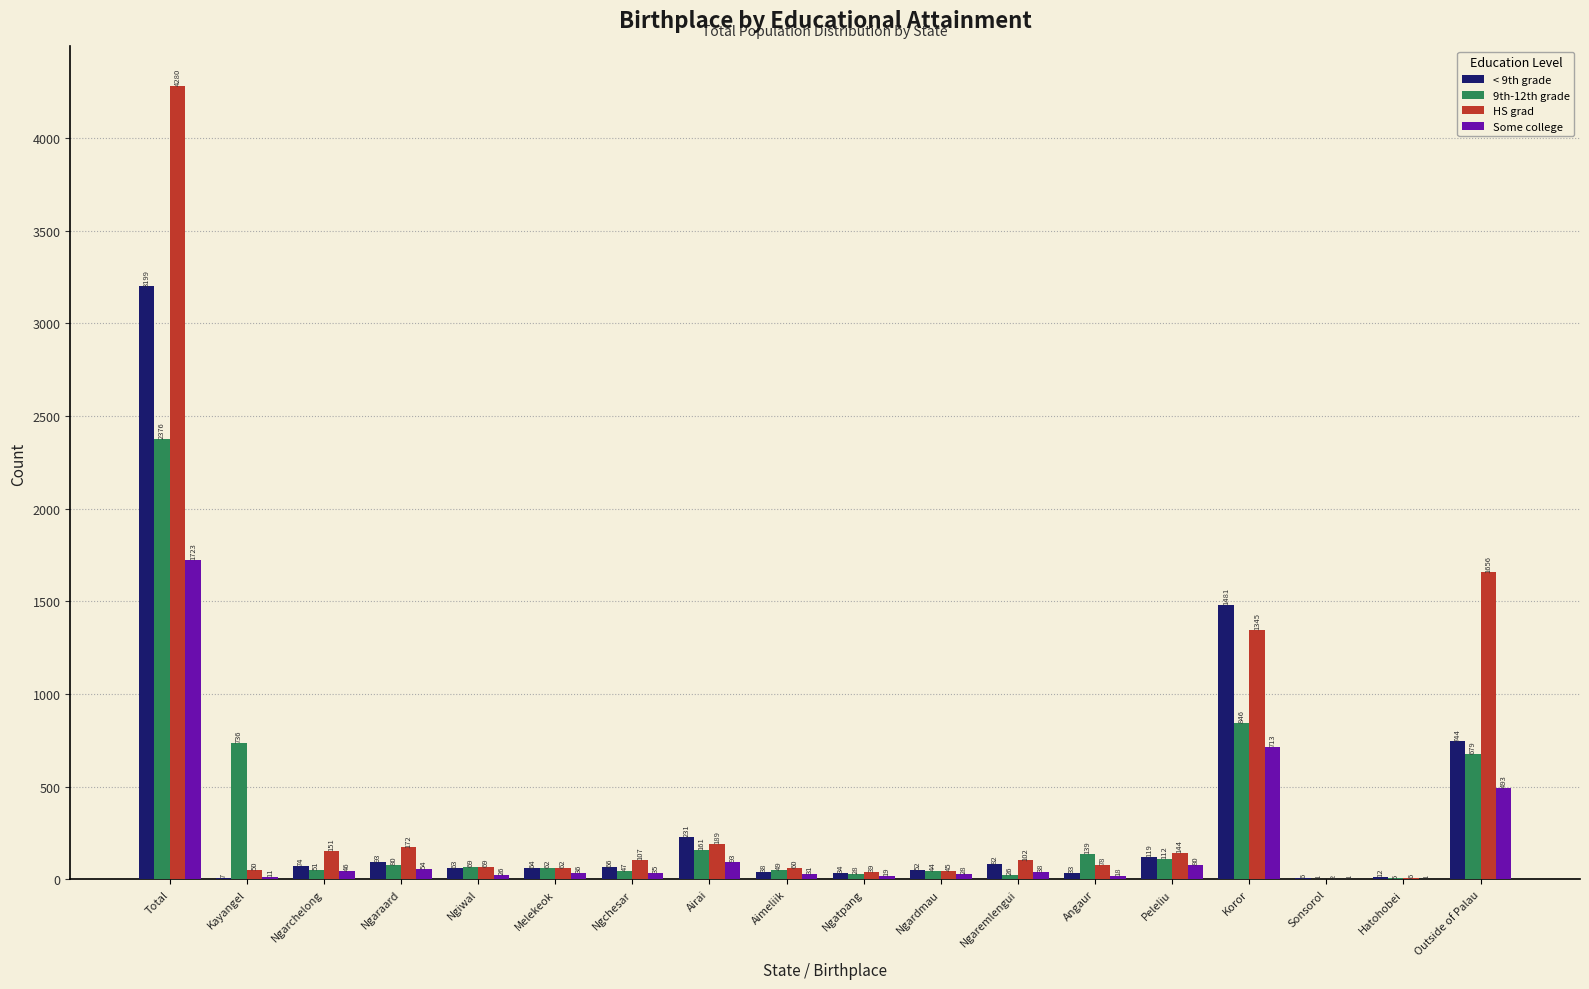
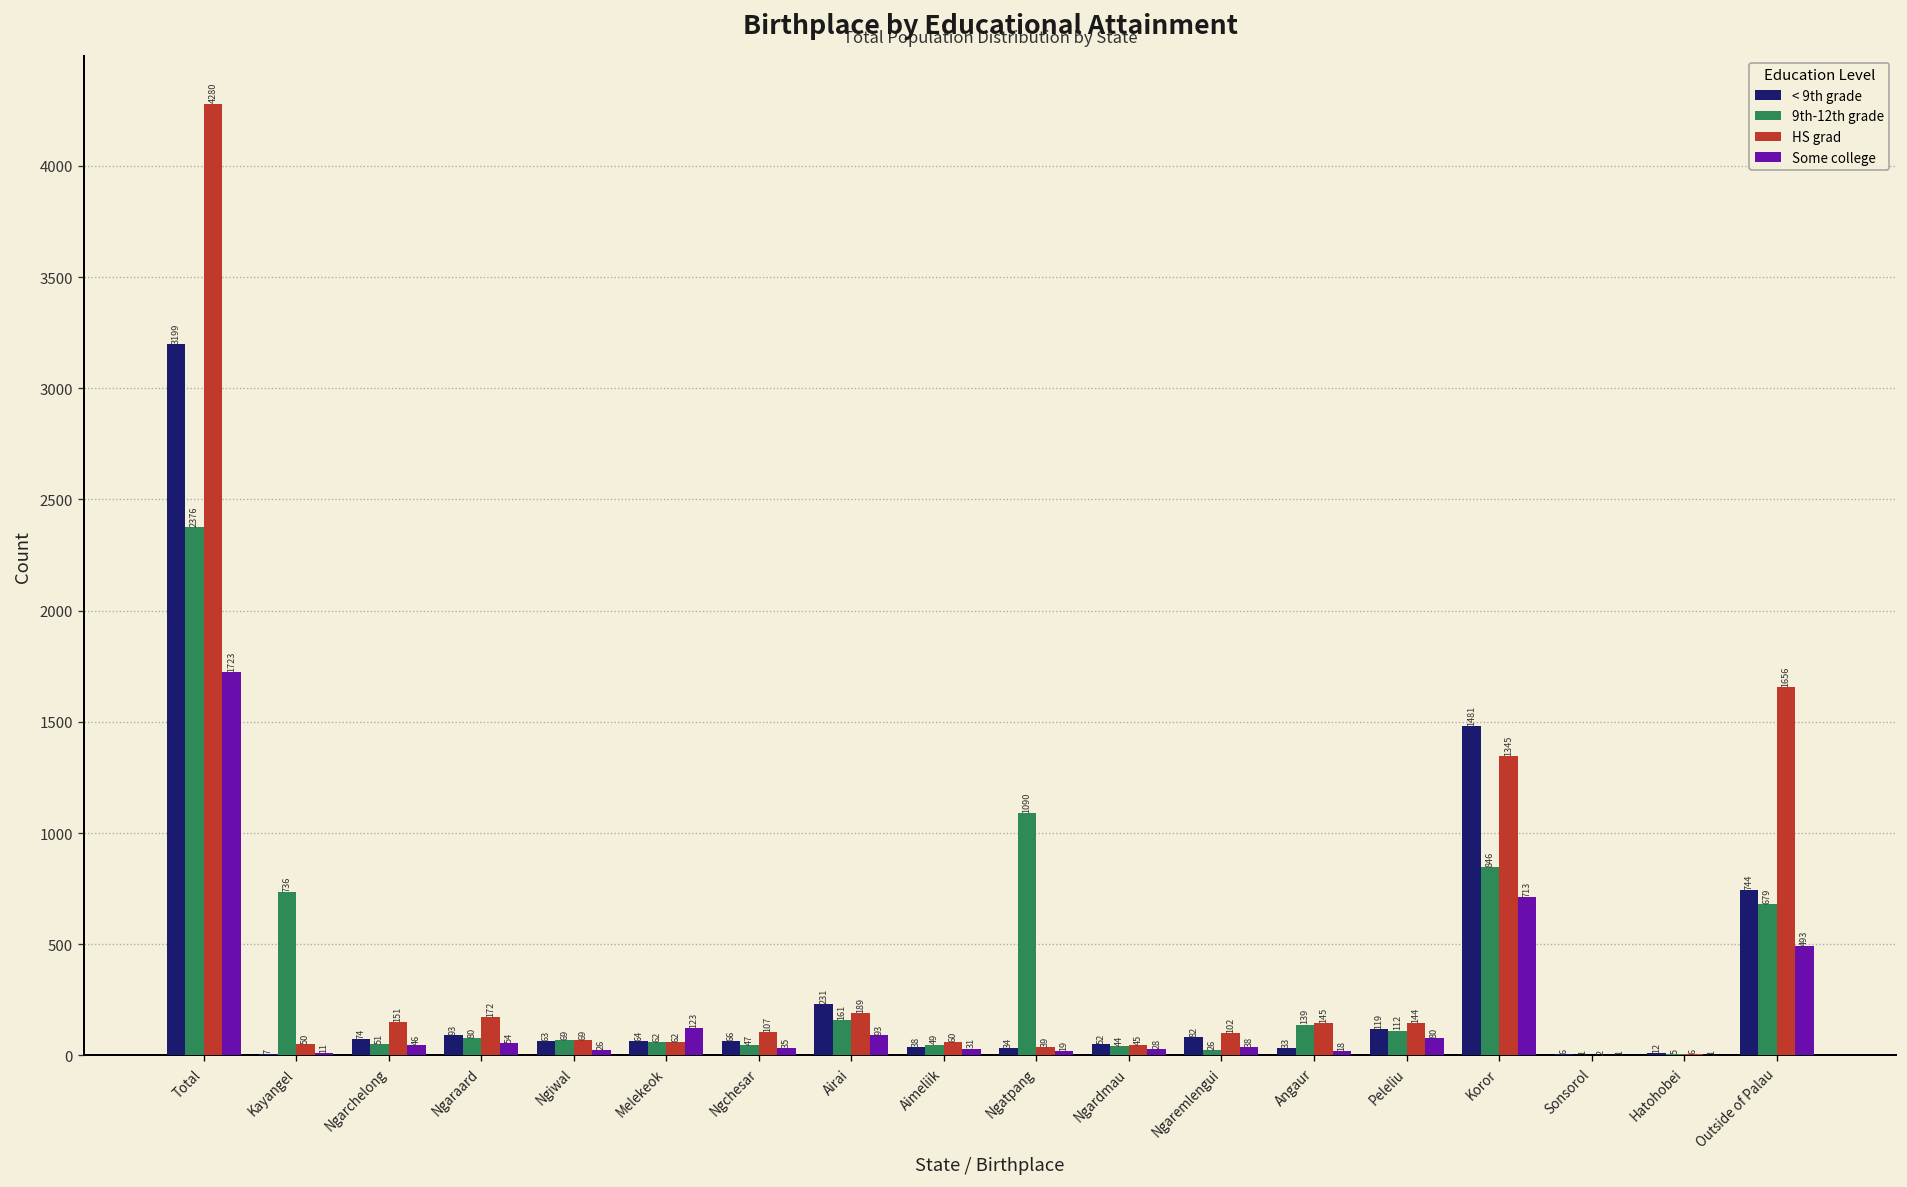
Some college, Melekeok: 36 -> 123
9th-12th grade, Ngatpang: 28 -> 1090
HS grad, Angaur: 78 -> 145
